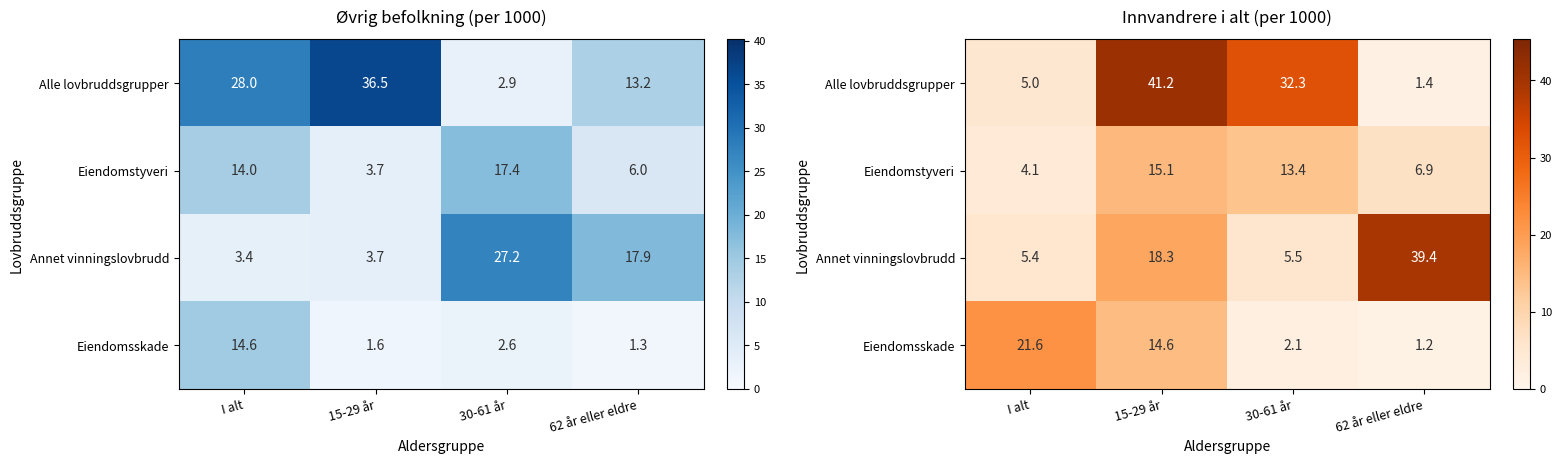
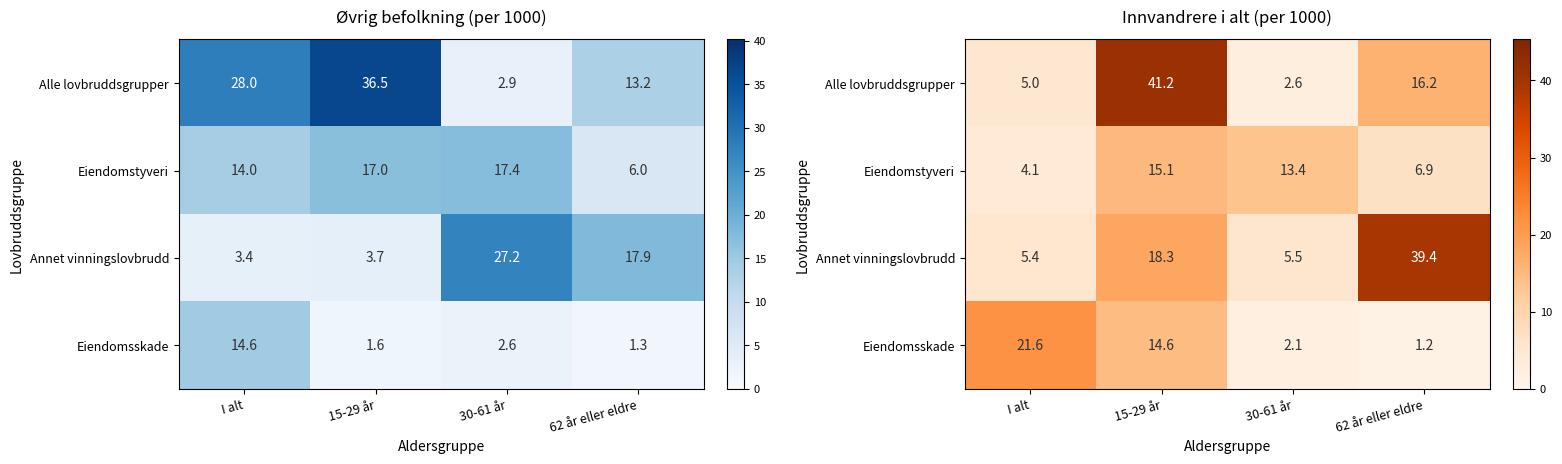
Øvrig befolkning (per 1000), Eiendomstyveri, 15-29 år: 3.7 -> 17.0
Innvandrere i alt (per 1000), Alle lovbruddsgrupper, 30-61 år: 32.3 -> 2.6
Innvandrere i alt (per 1000), Alle lovbruddsgrupper, 62 år eller eldre: 1.4 -> 16.2
